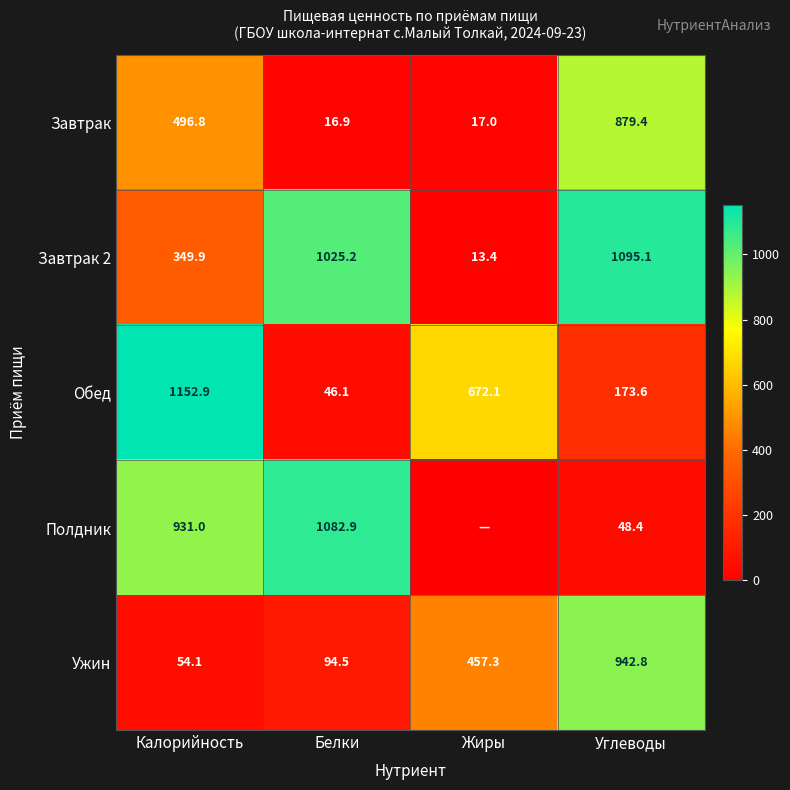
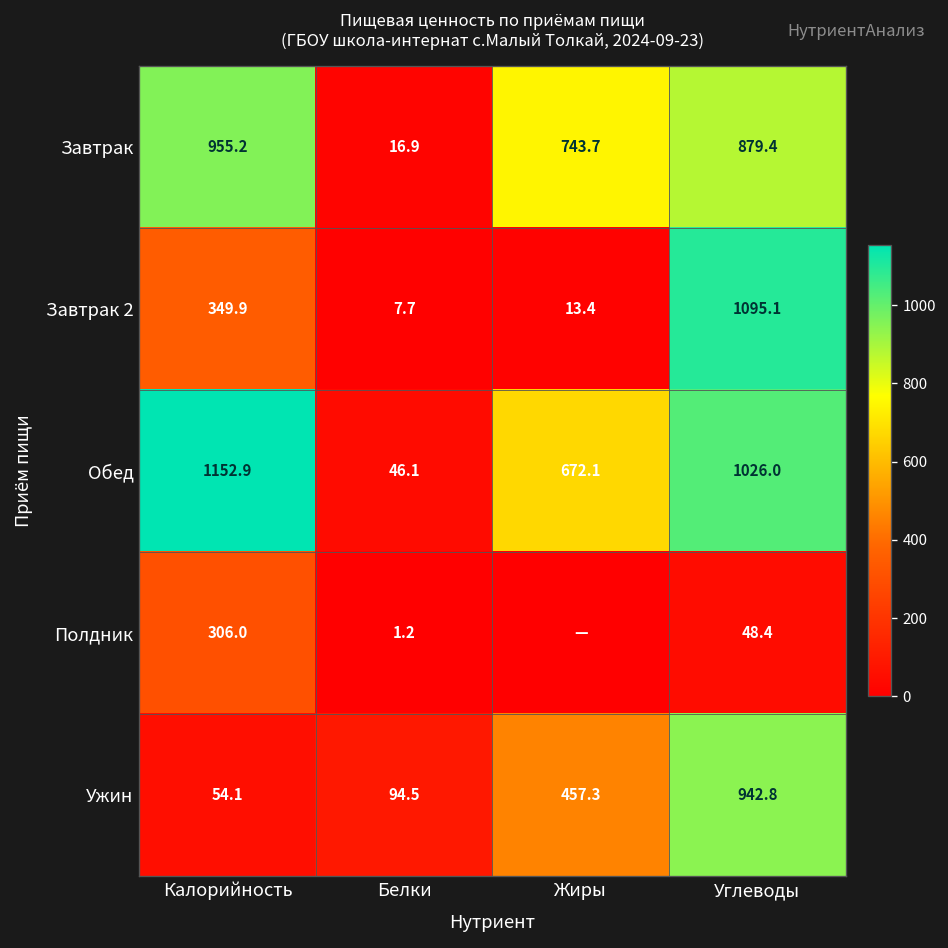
Завтрак, Калорийность: 496.8 -> 955.2
Завтрак, Жиры: 17.0 -> 743.7
Завтрак 2, Белки: 1025.2 -> 7.7
Обед, Углеводы: 173.6 -> 1026.0
Полдник, Калорийность: 931.0 -> 306.0
Полдник, Белки: 1082.9 -> 1.2
